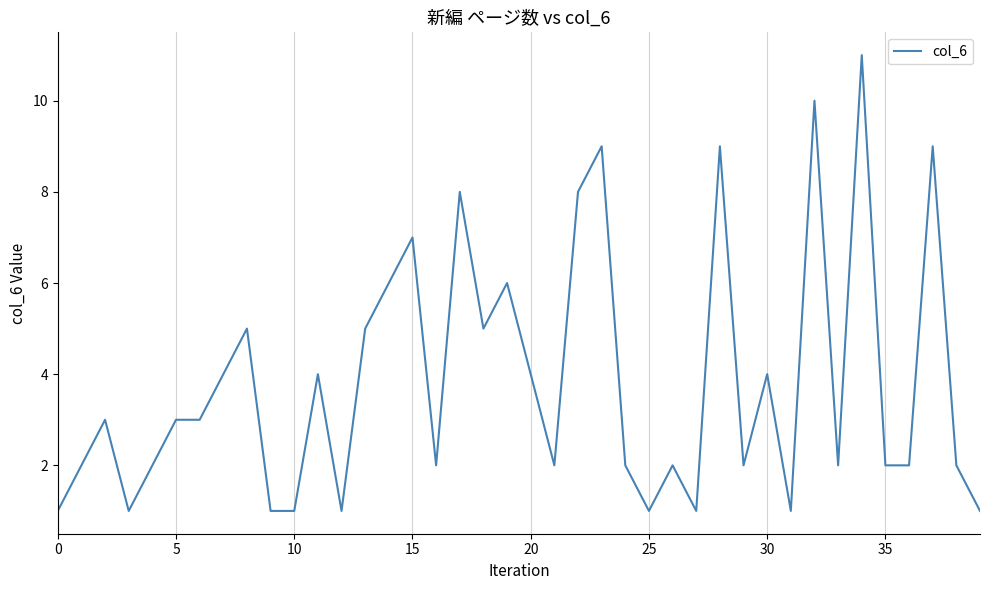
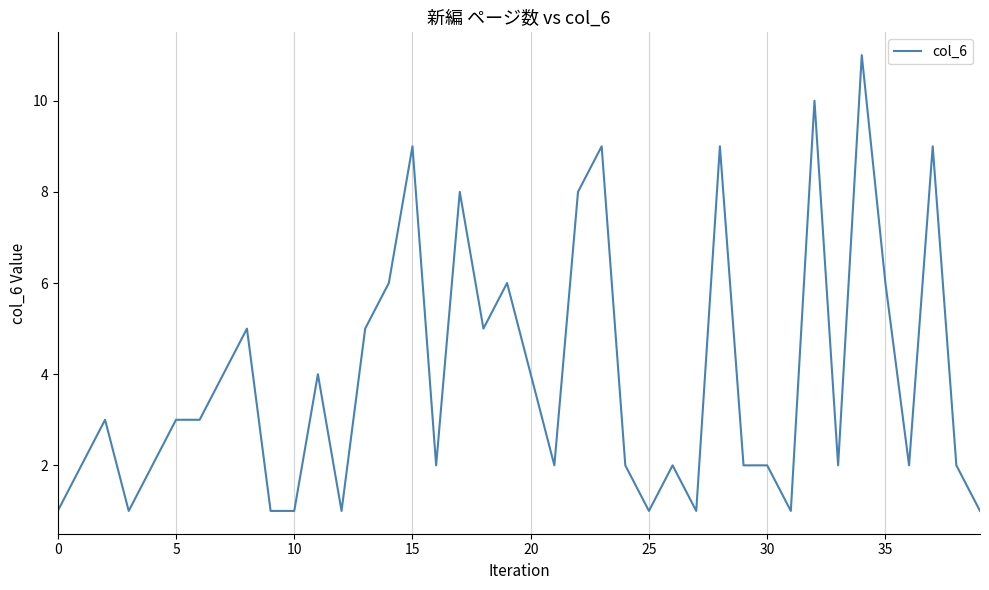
15: 7 -> 9
30: 4 -> 2
35: 2 -> 6
